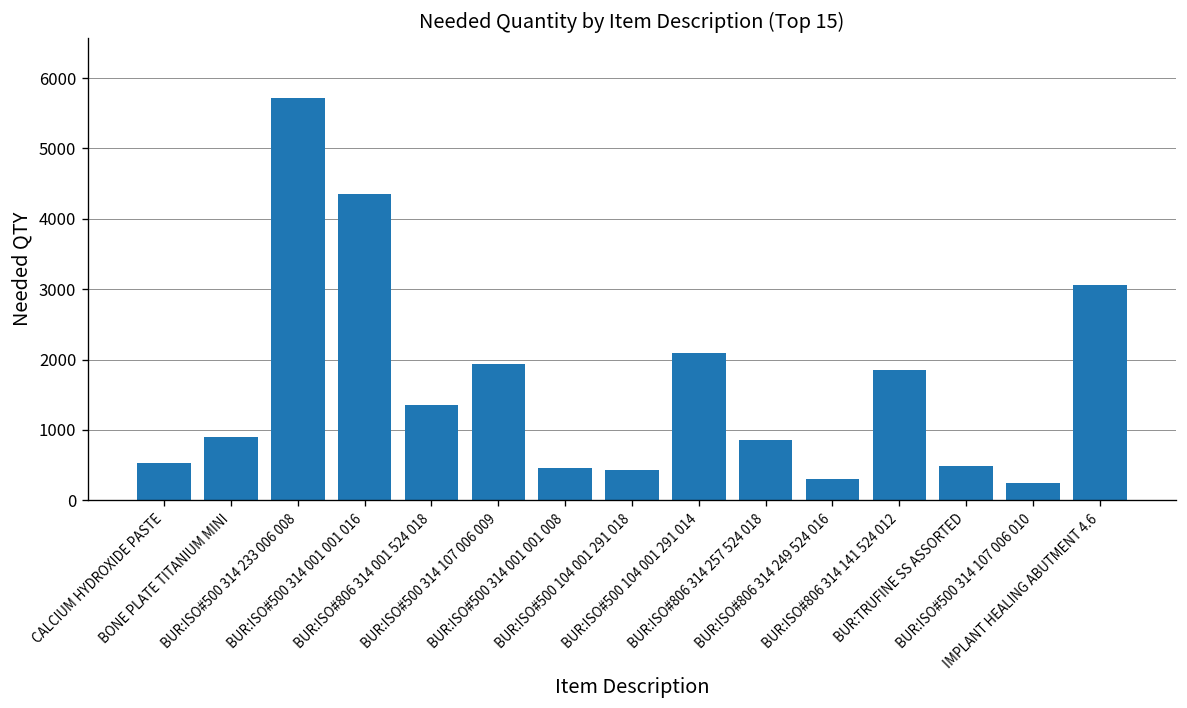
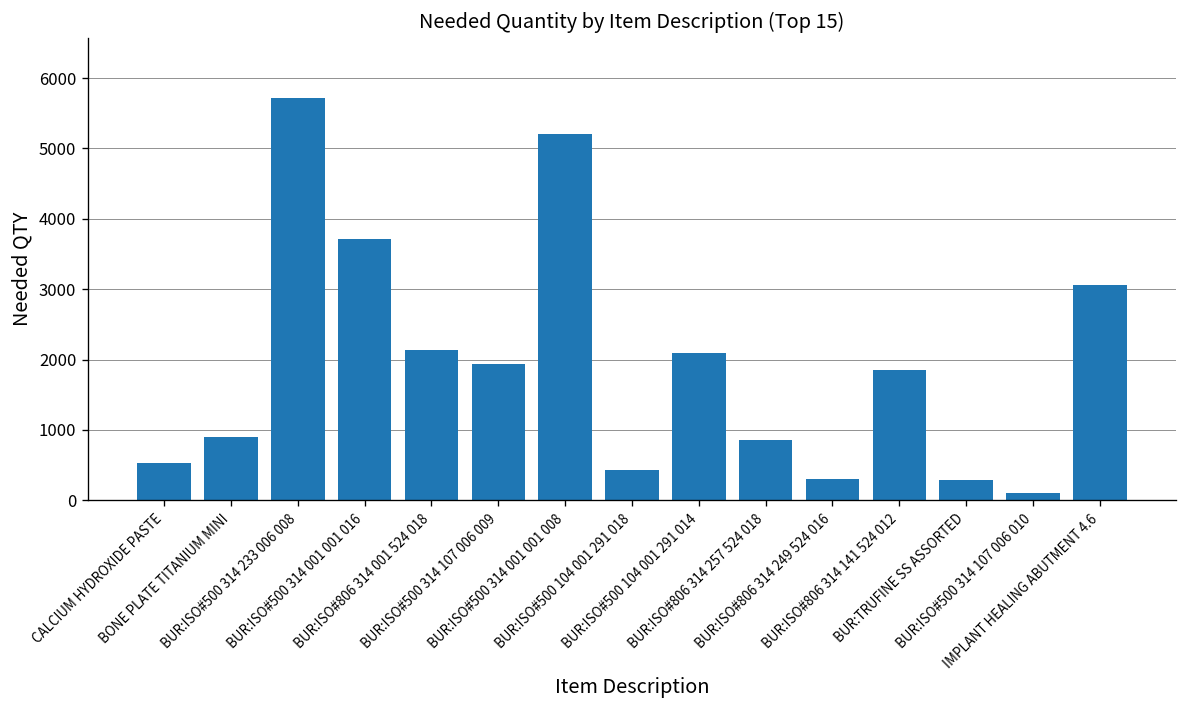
BUR:ISO#500 314 001 001 016: 4300 -> 3700
BUR:ISO#806 314 001 524 018: 1400 -> 2100
BUR:ISO#500 314 001 001 008: 500 -> 5200
BUR:TRUFINE SS ASSORTED: 500 -> 300
BUR:ISO#500 314 107 006 010: 200 -> 100
